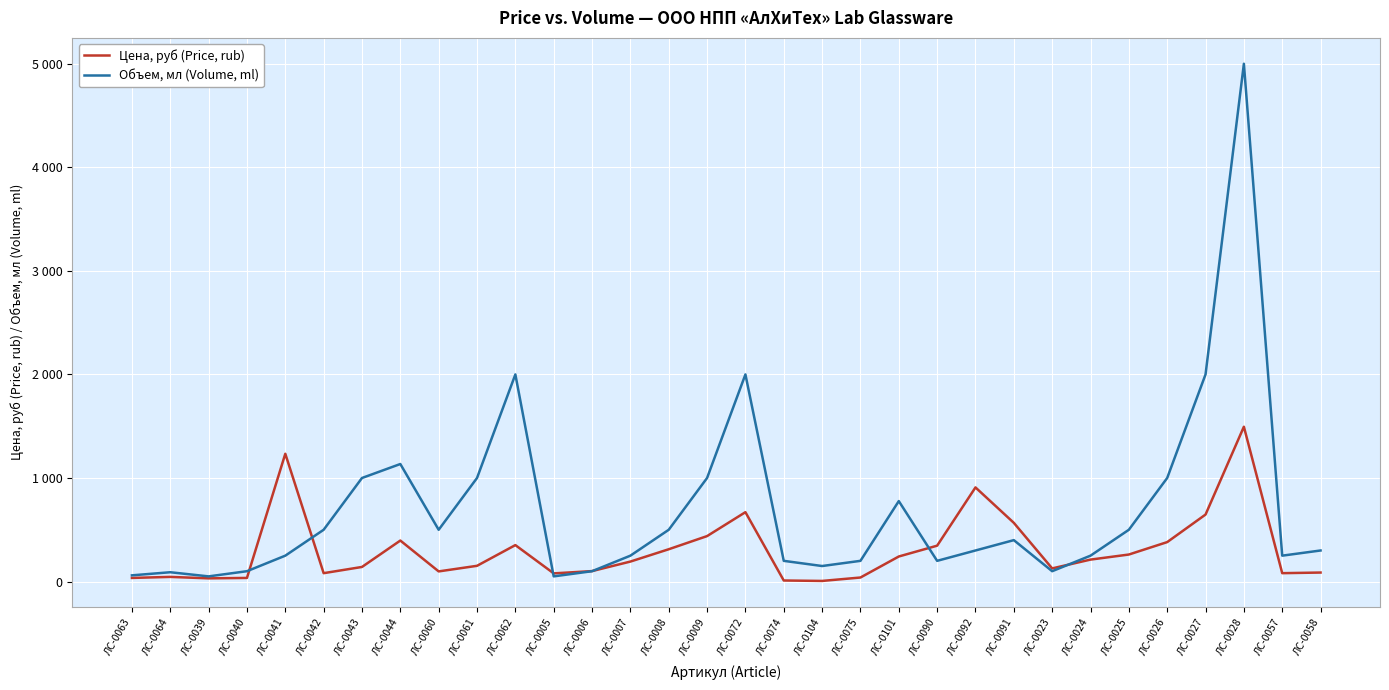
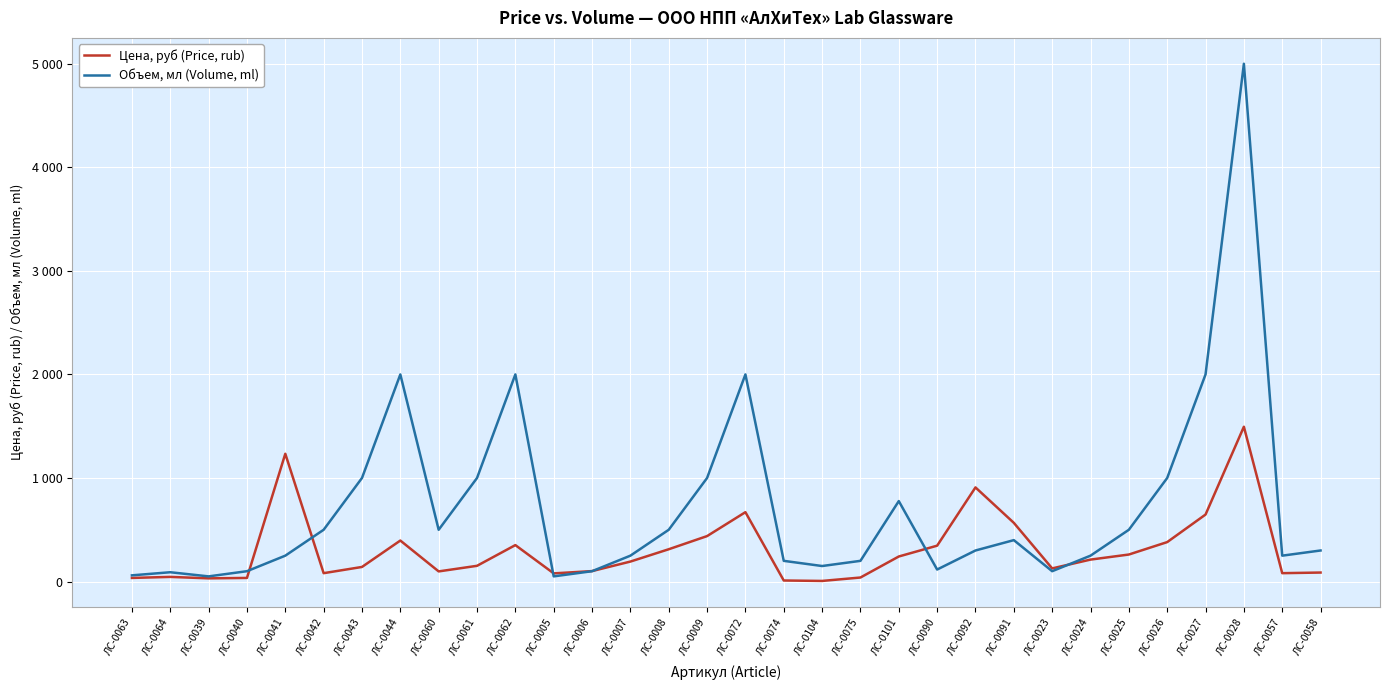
Объем, мл (Volume, ml), ЛС-0044: 1140 -> 2000
Объем, мл (Volume, ml), ЛС-0090: 200 -> 120
